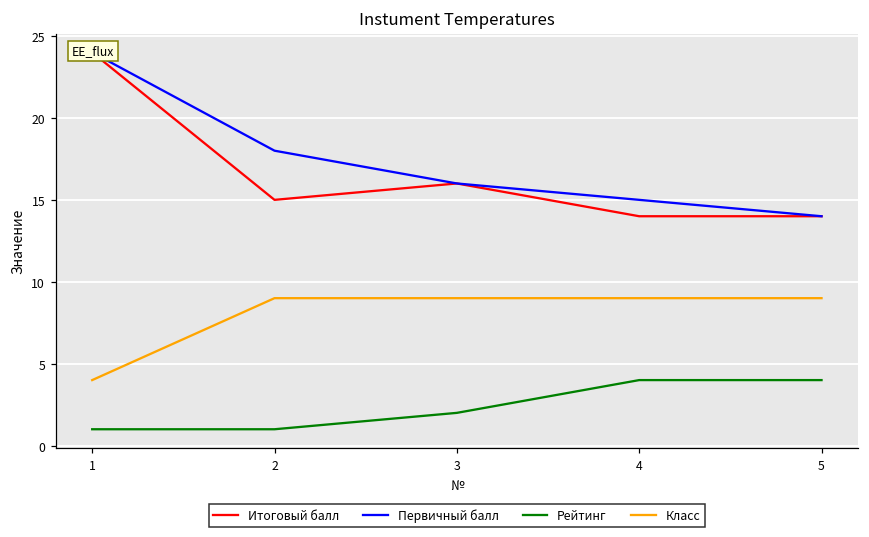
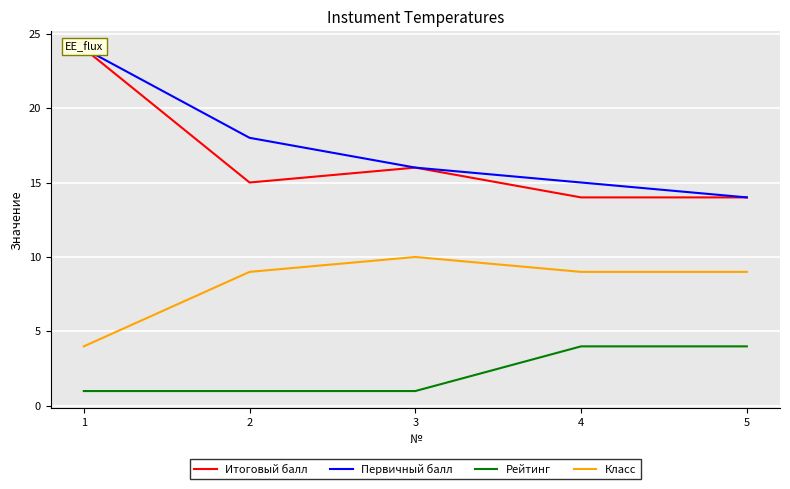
Рейтинг, 3: 2 -> 1
Класс, 3: 9 -> 10
